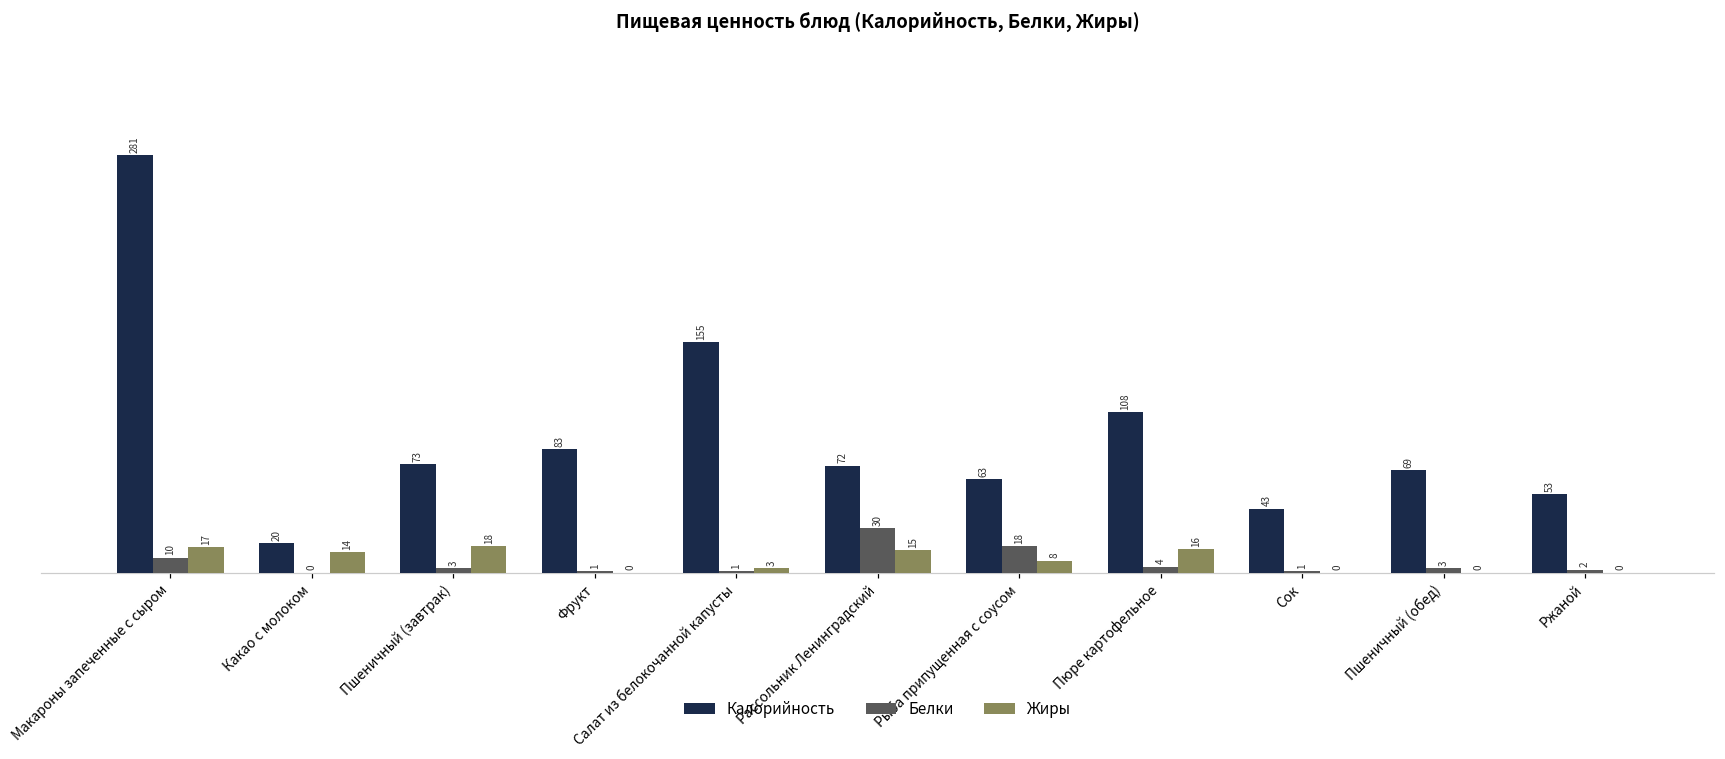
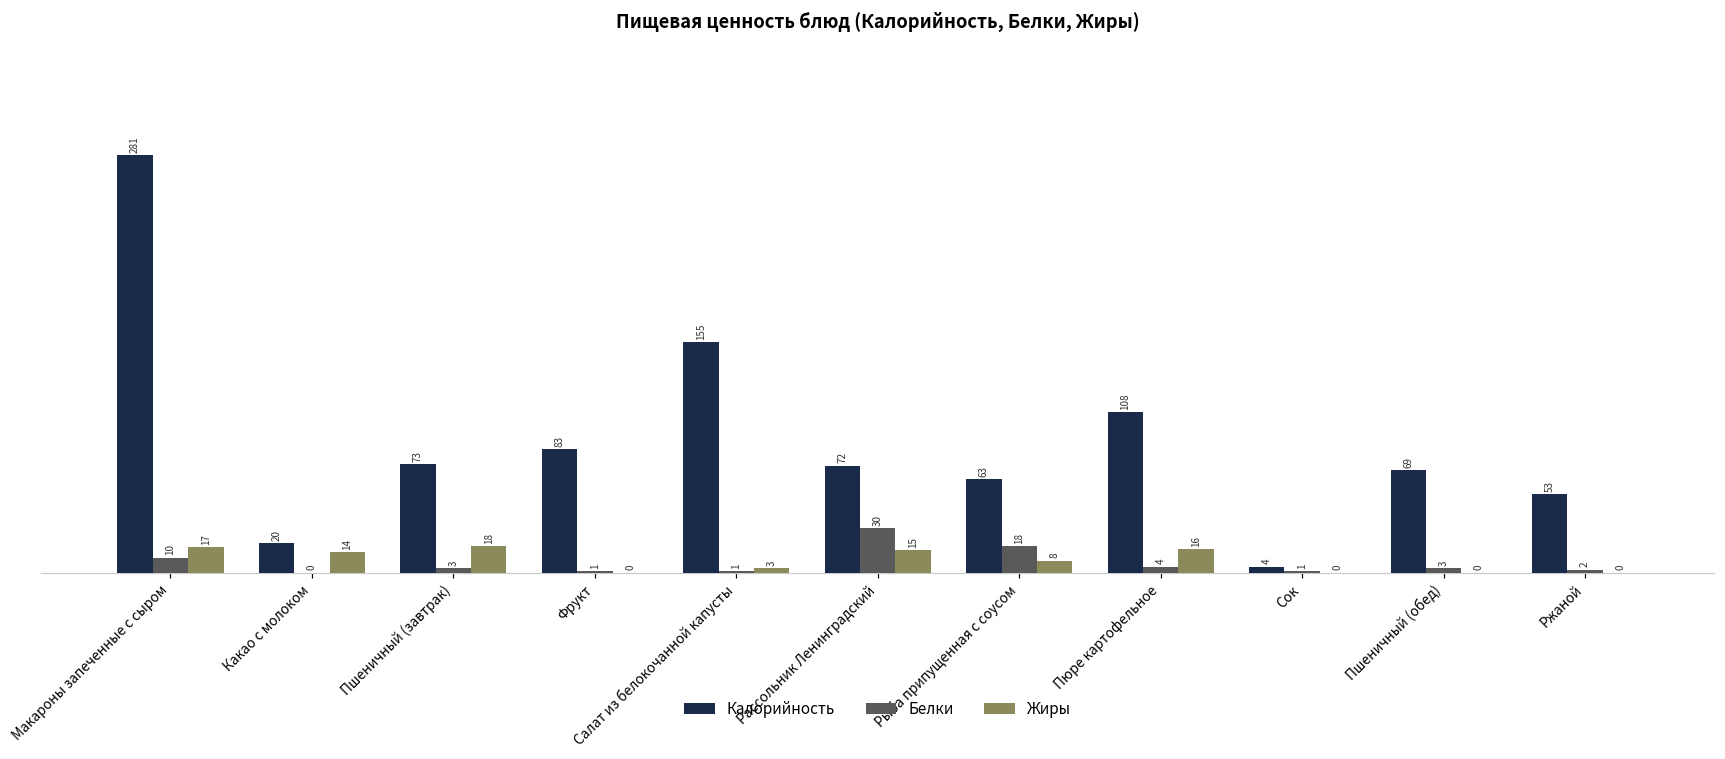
Калорийность, Сок: 43 -> 4
